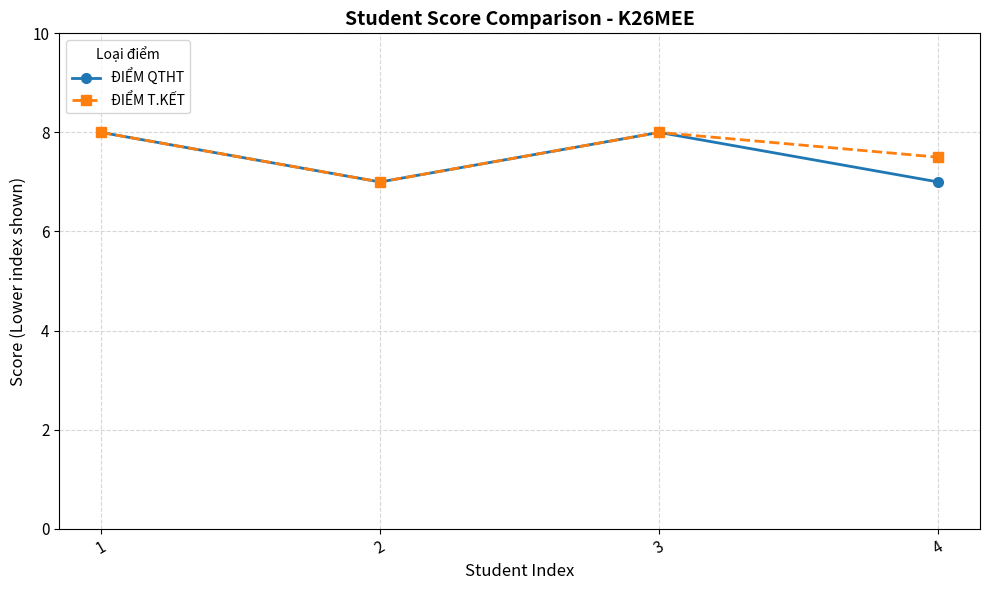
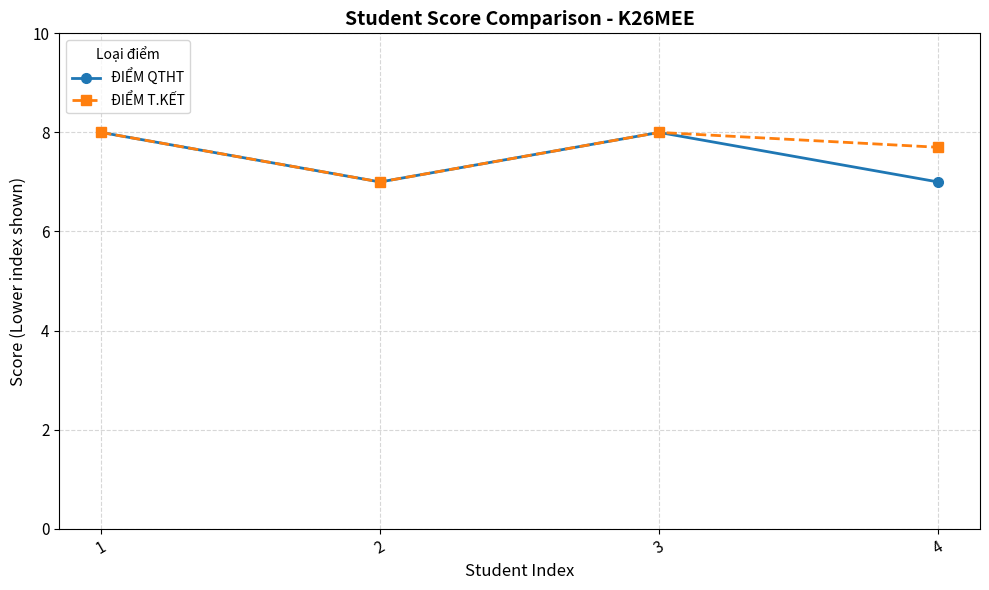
ĐIỂM T.KẾT, 4: 7.5 -> 7.7
